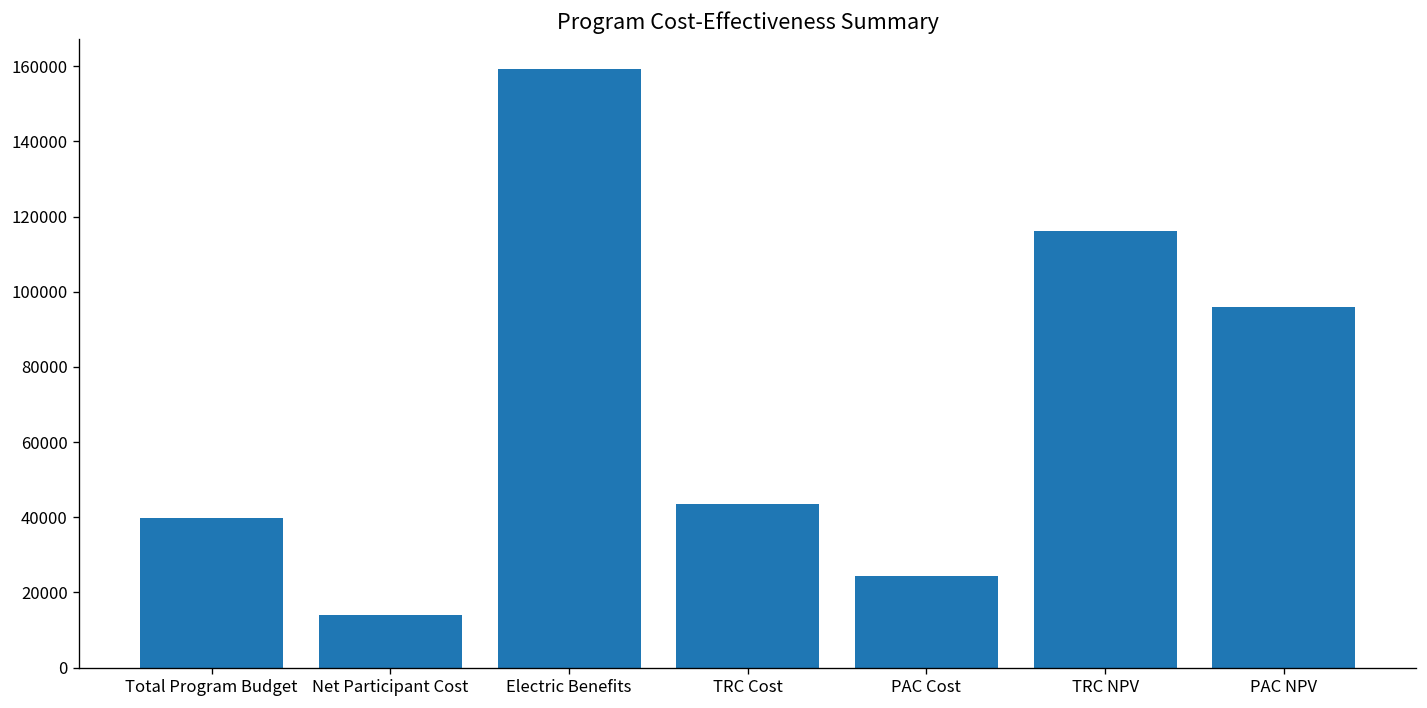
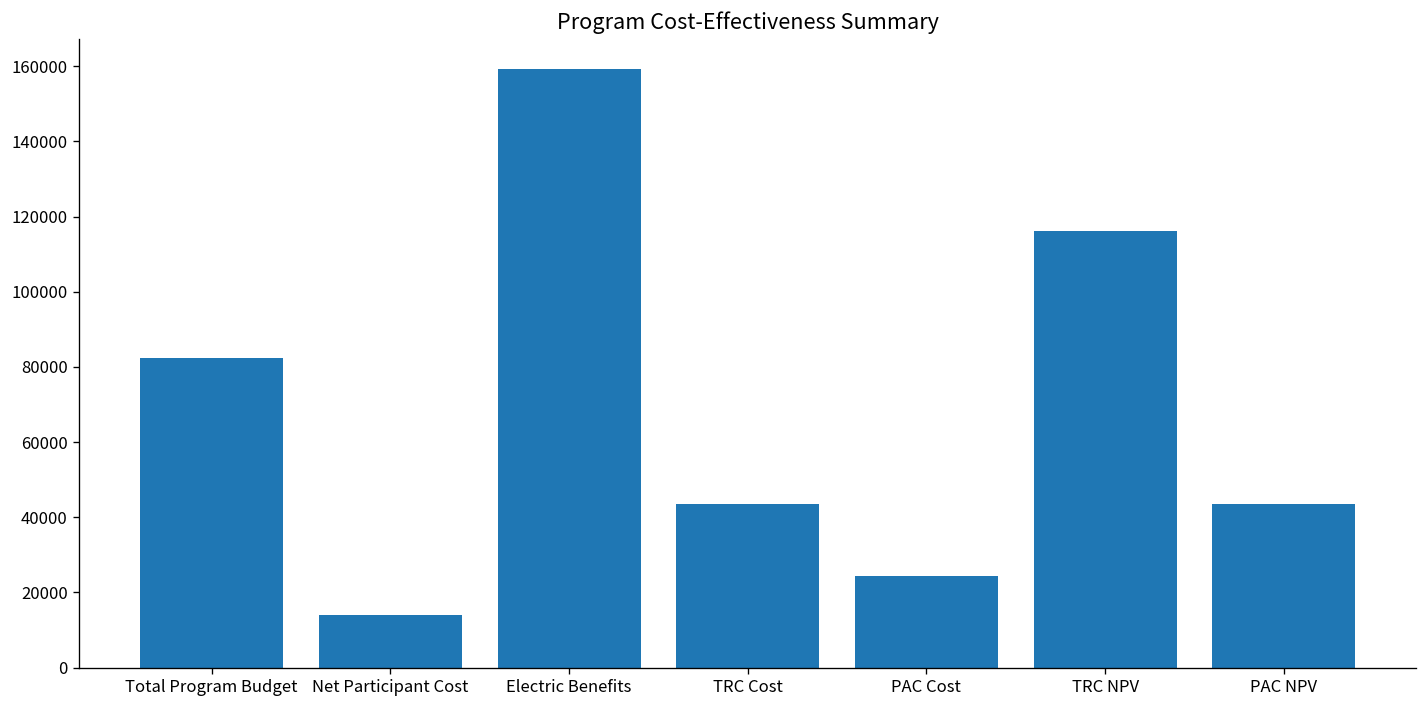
Total Program Budget: 40000 -> 82000
PAC NPV: 96000 -> 43000
